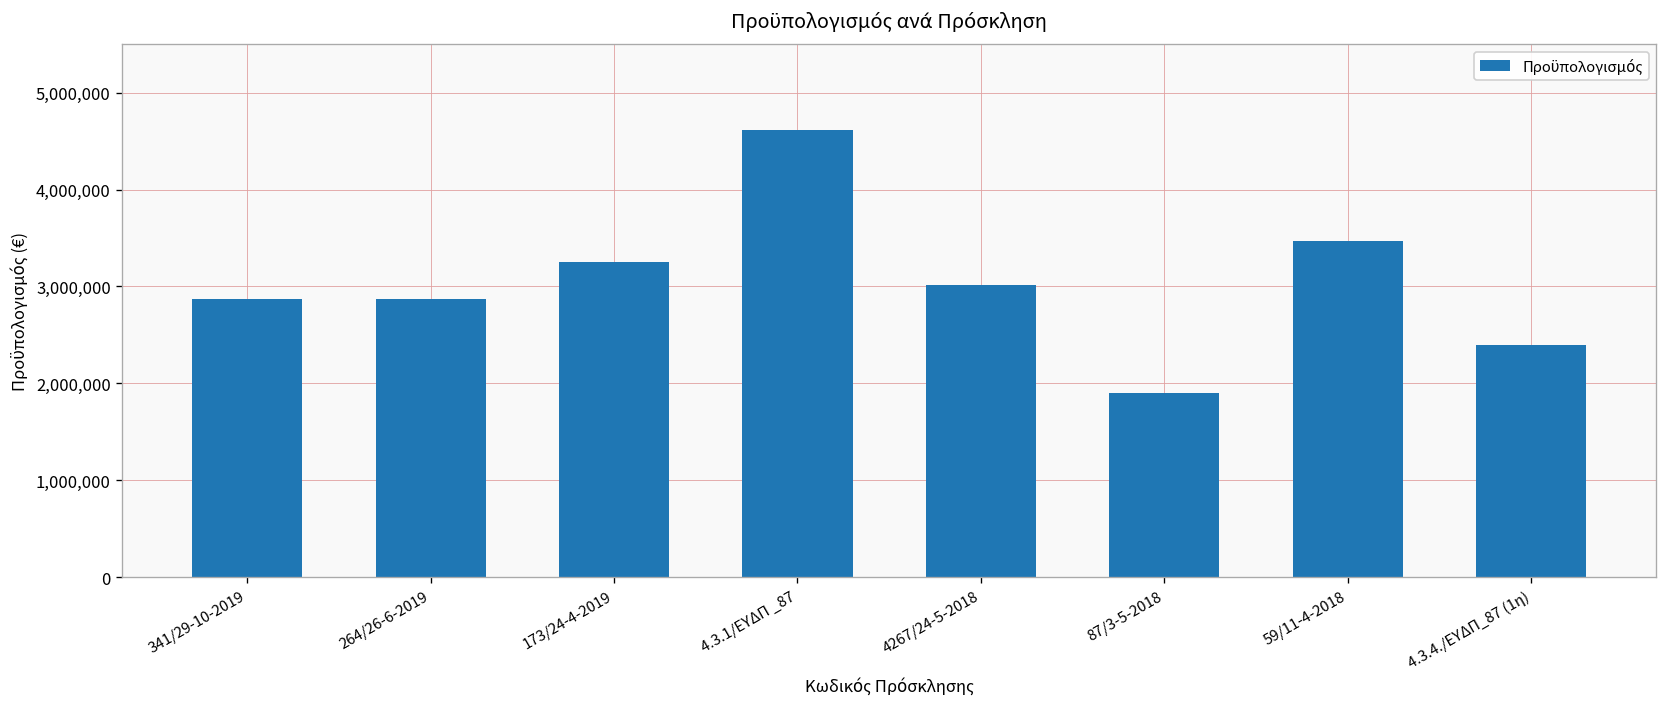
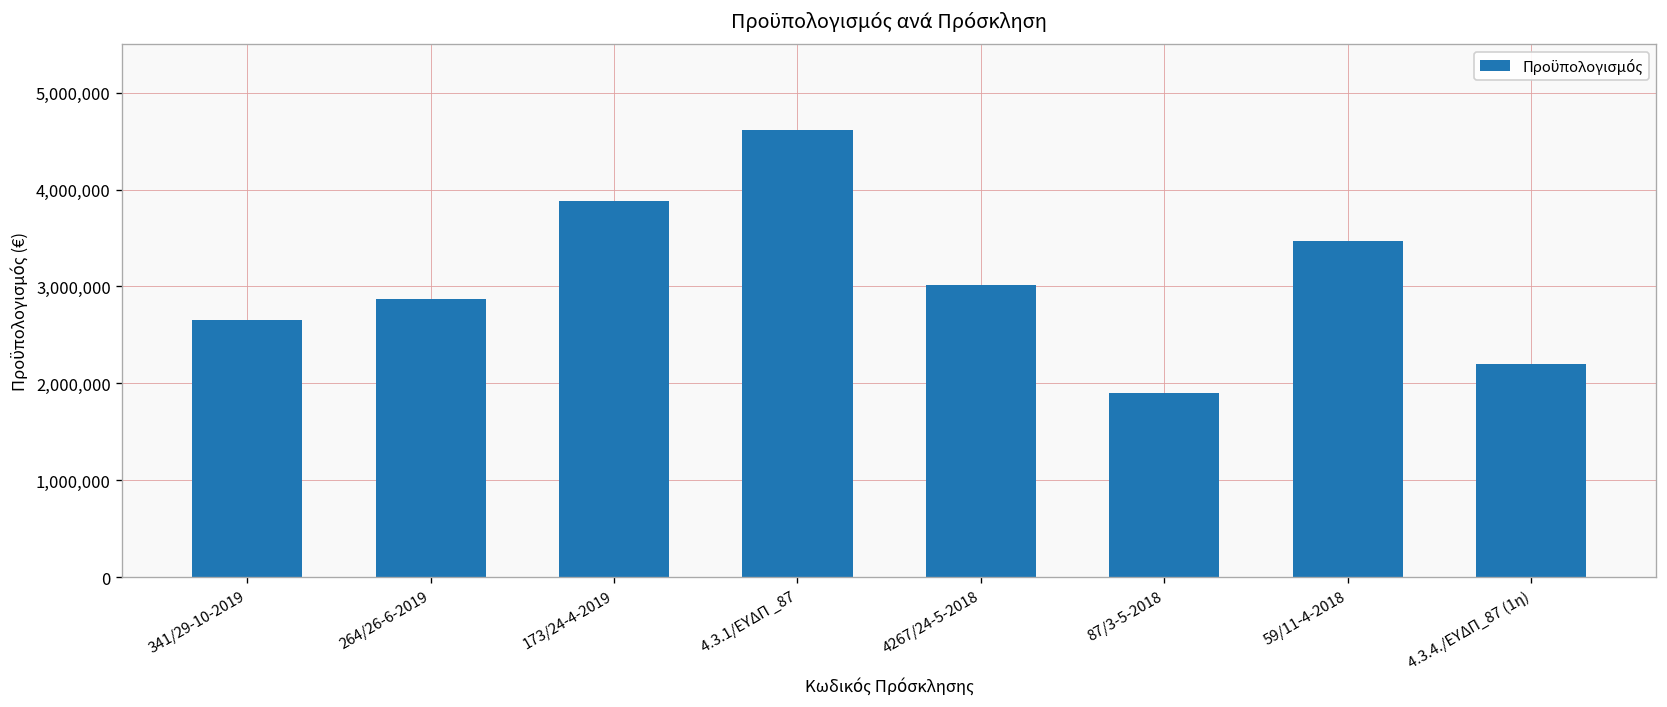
341/29-10-2019: 2,900,000 -> 2,700,000
173/24-4-2019: 3,300,000 -> 3,900,000
4.3.4./ΕΥΔΠ_87 (1η): 2,400,000 -> 2,200,000
